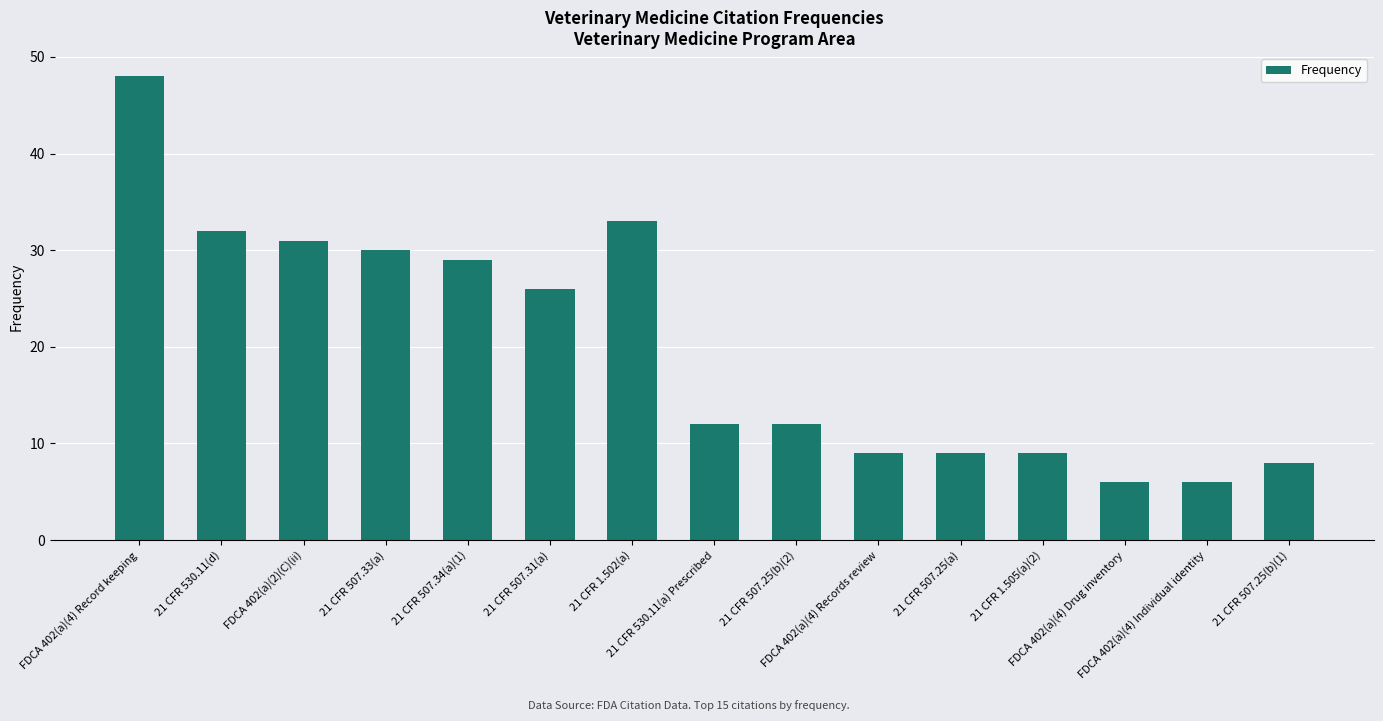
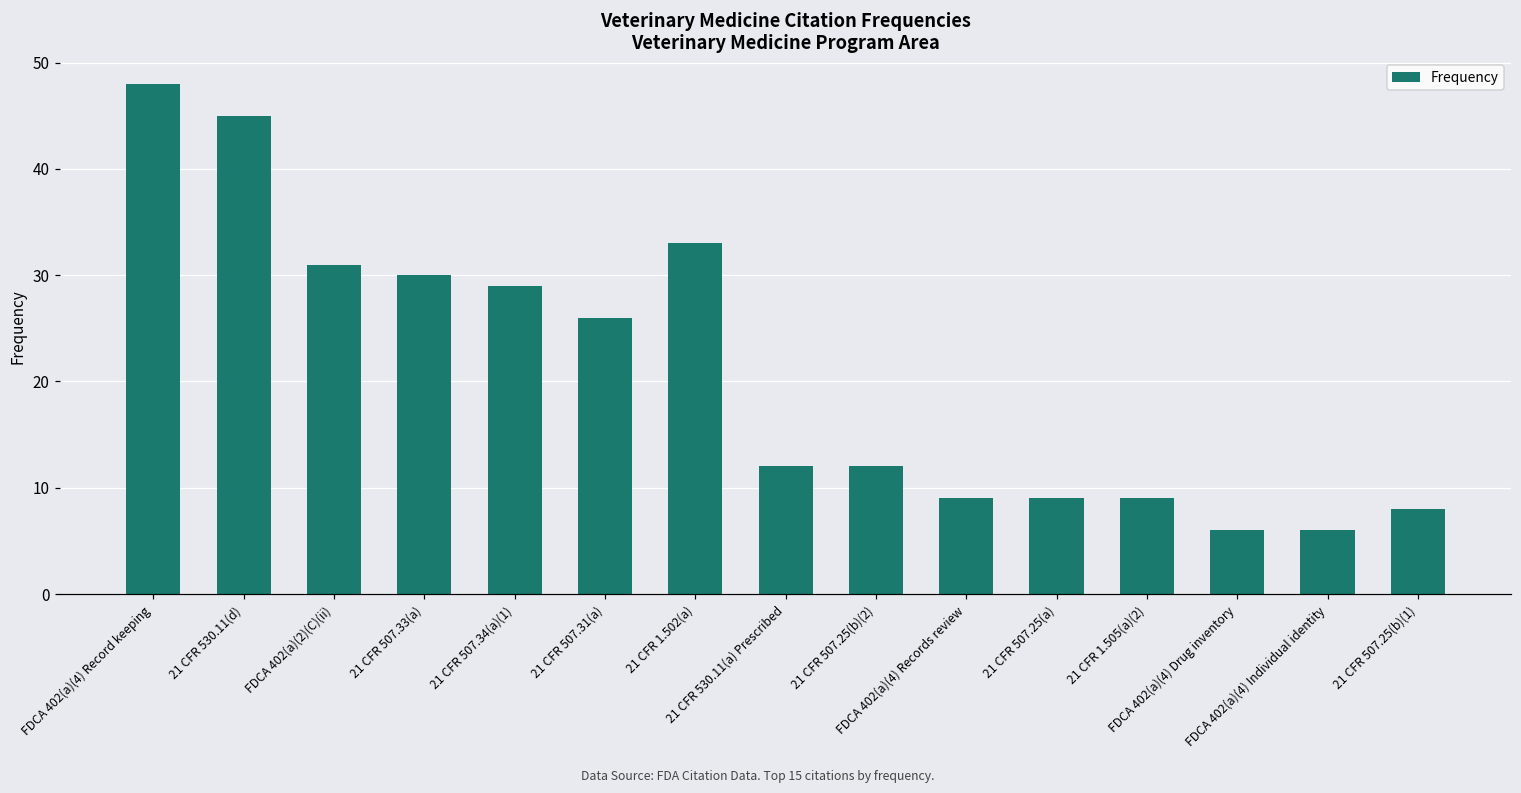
21 CFR 530.11(d): 32 -> 45
